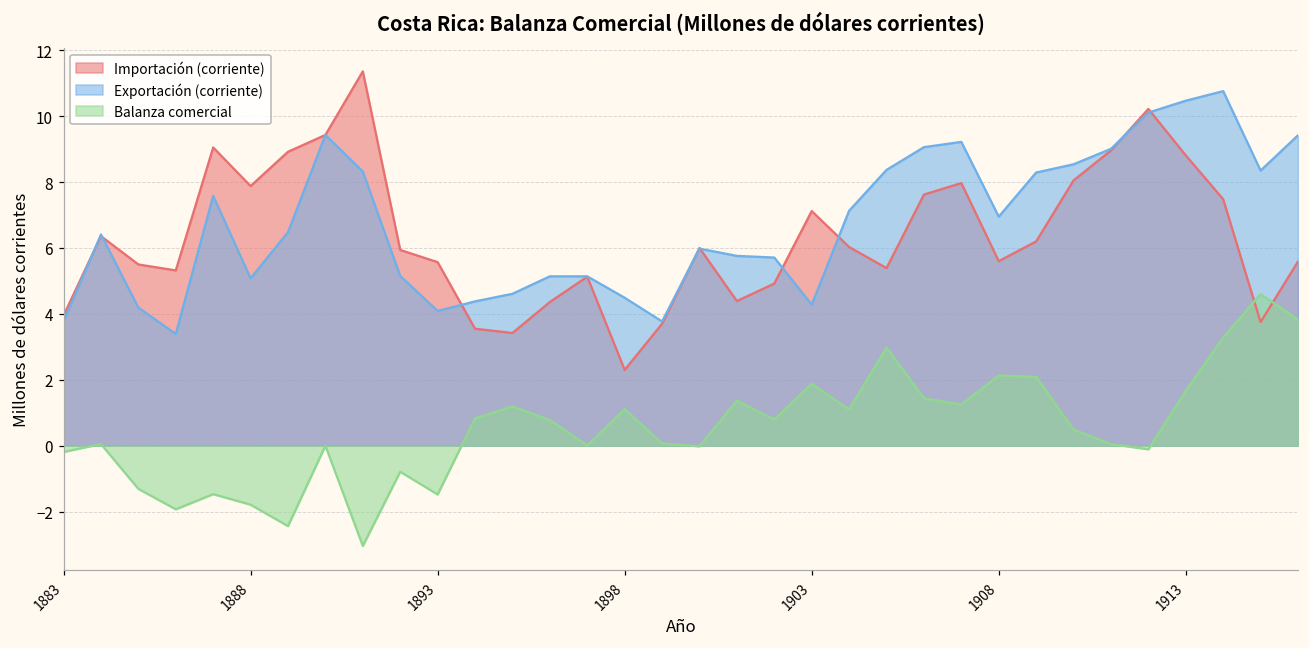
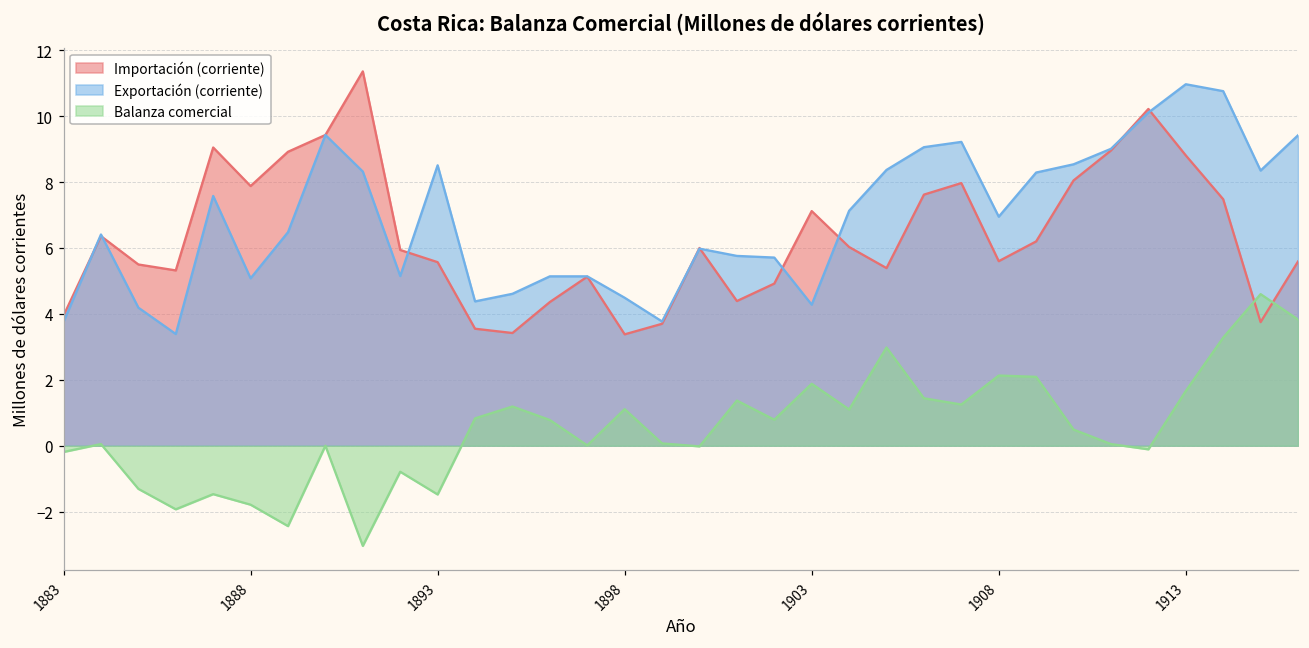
Exportación (corriente), 1893: 4.1 -> 8.5
Importación (corriente), 1898: 2.3 -> 3.4
Exportación (corriente), 1913: 10.5 -> 11.0
